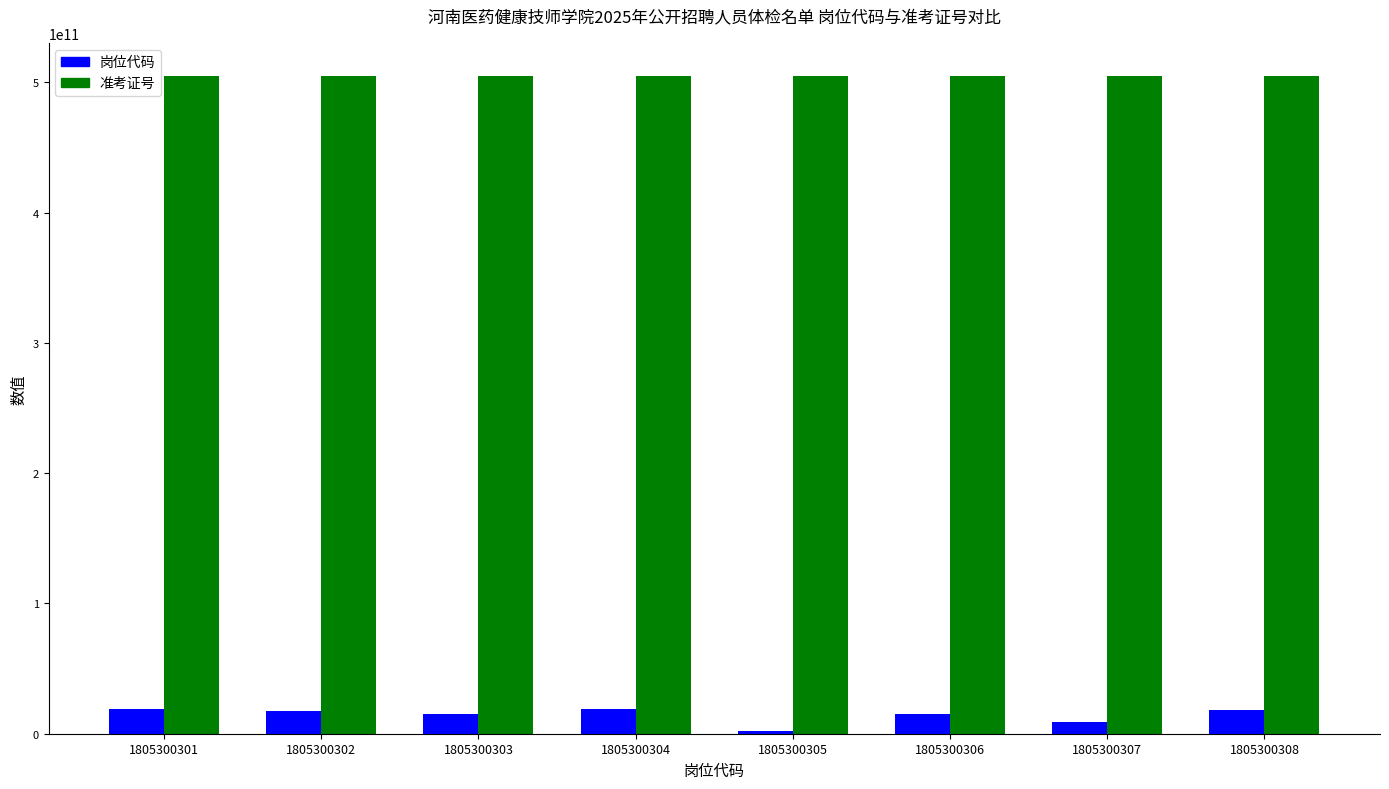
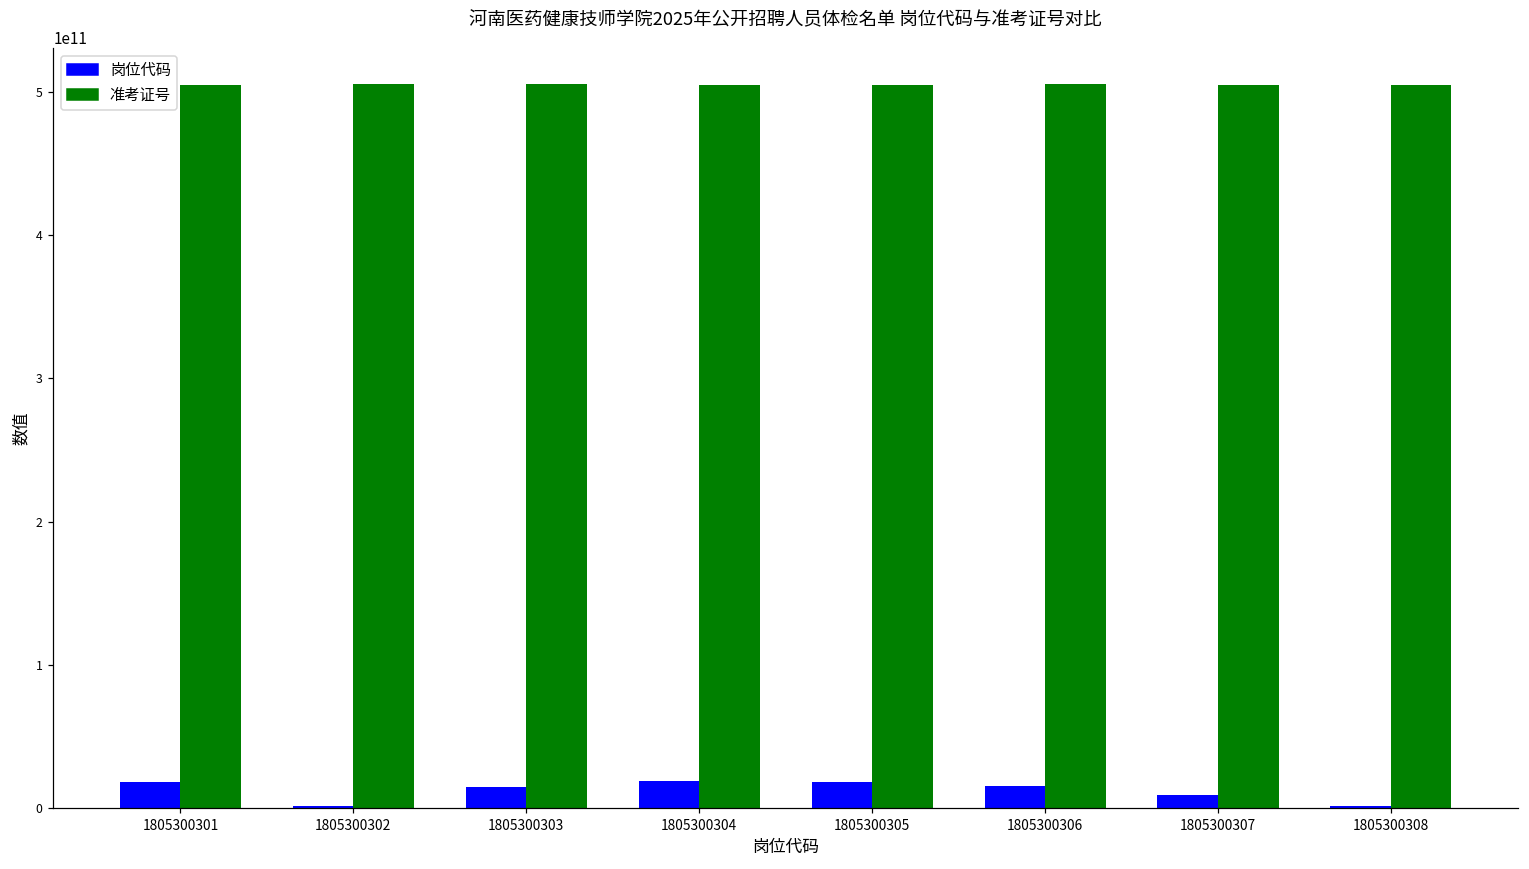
岗位代码, 1805300302: 18000000000 -> 2000000000
岗位代码, 1805300305: 2000000000 -> 18000000000
岗位代码, 1805300308: 18000000000 -> 2000000000
